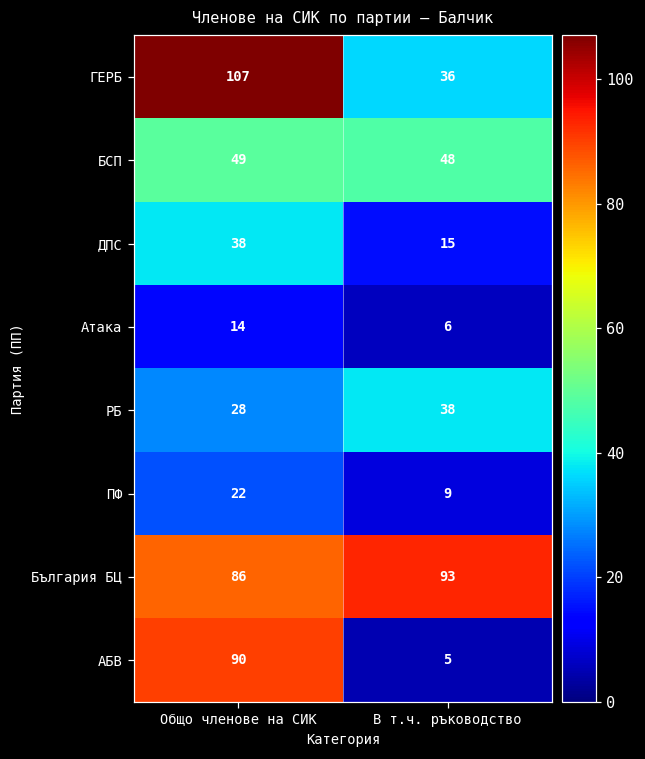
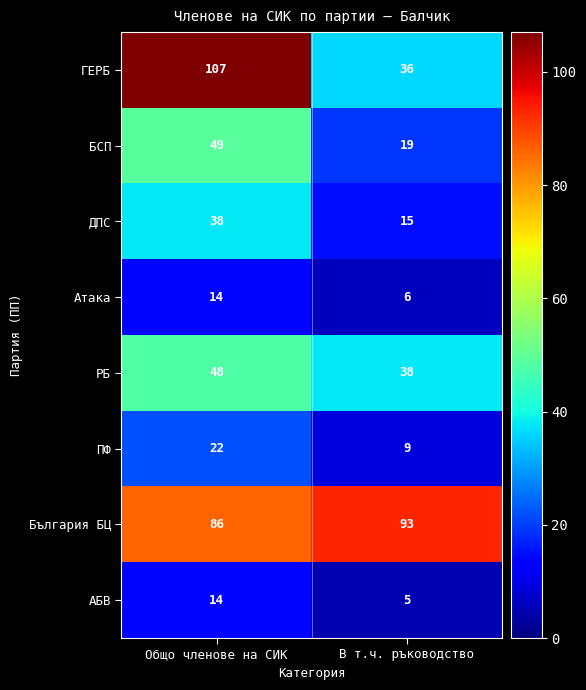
БСП, В т.ч. ръководство: 48 -> 19
РБ, Общо членове на СИК: 28 -> 48
АБВ, Общо членове на СИК: 90 -> 14
